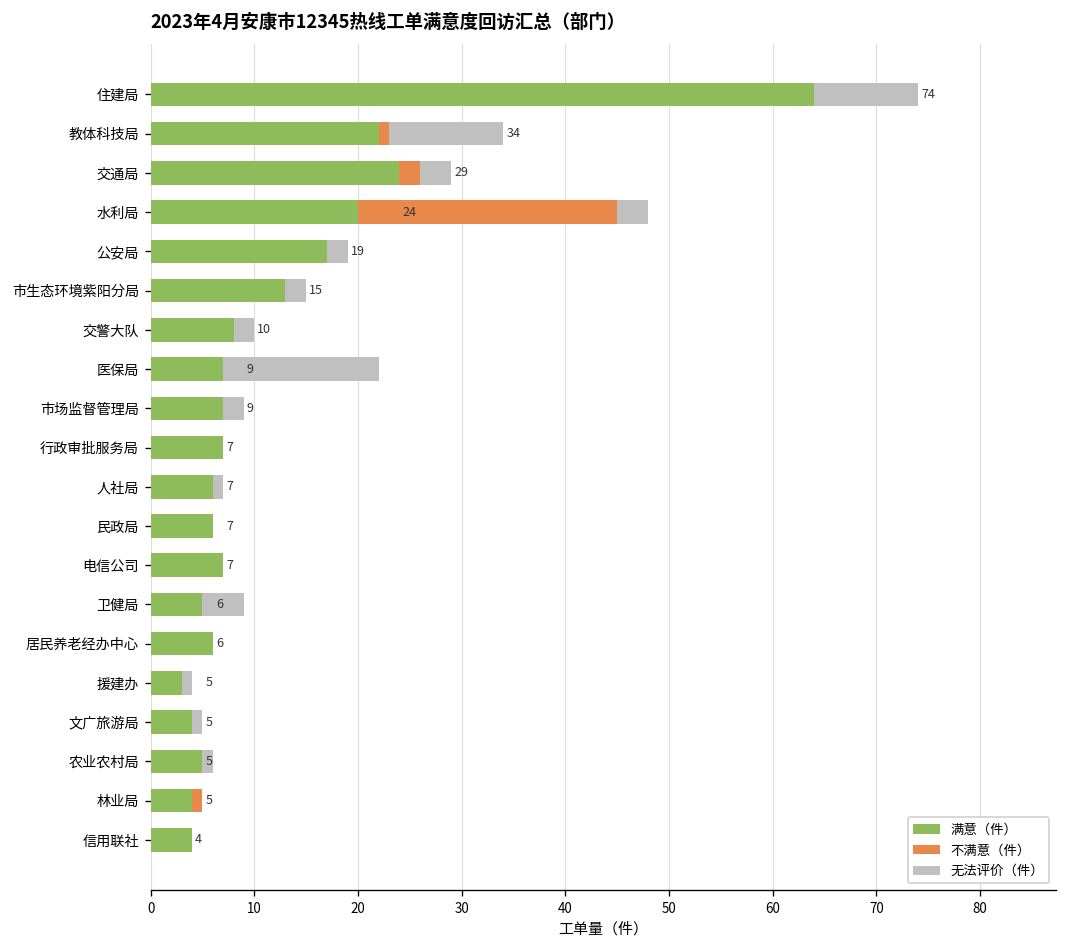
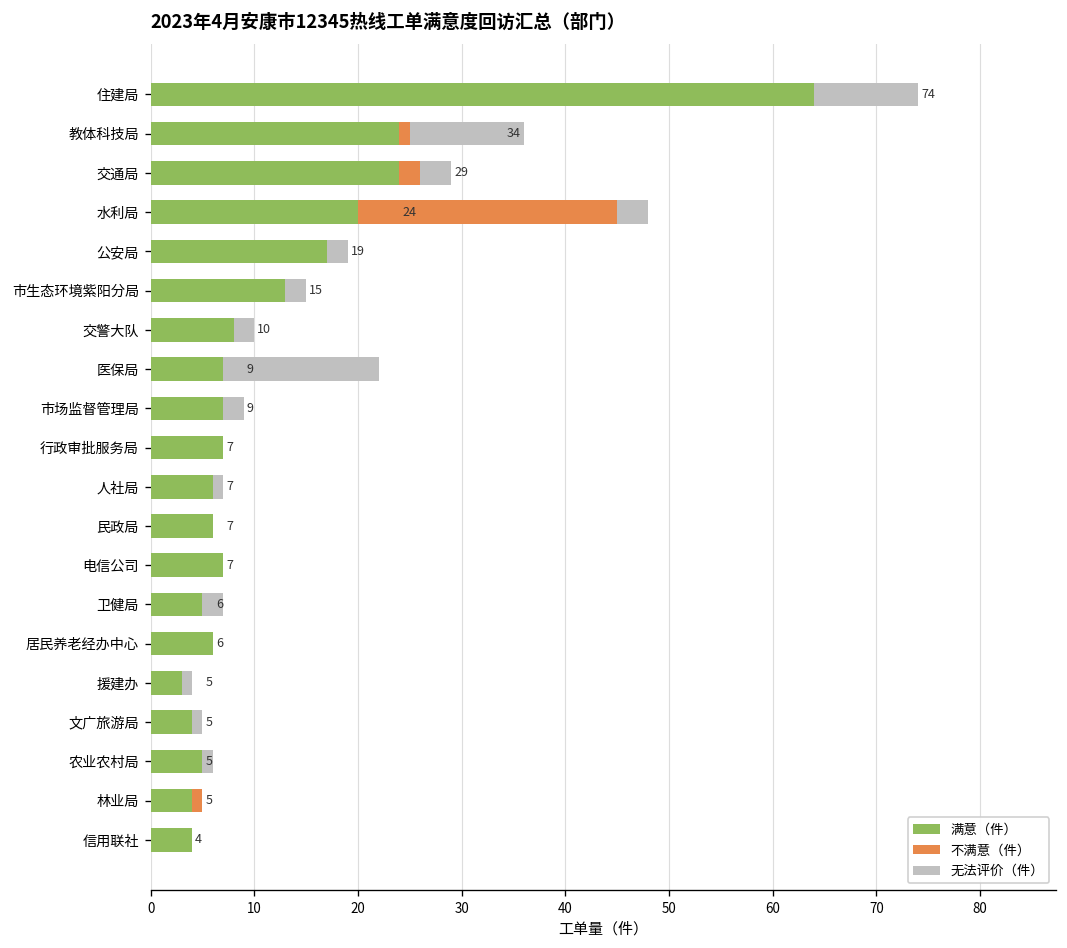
满意（件）, 教体科技局: 22 -> 24
无法评价（件）, 卫健局: 4 -> 2
